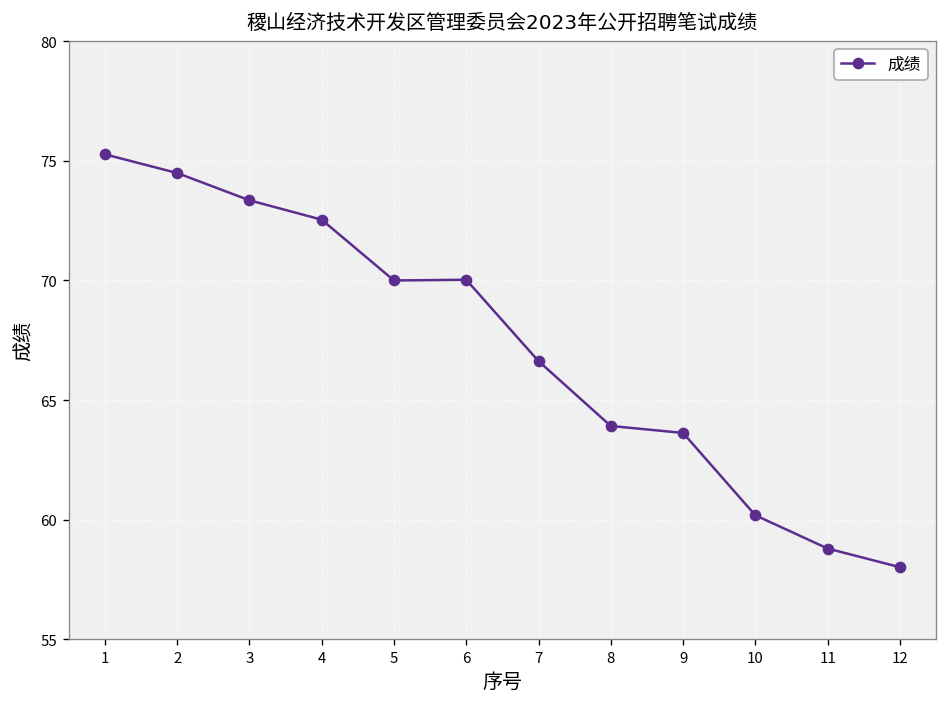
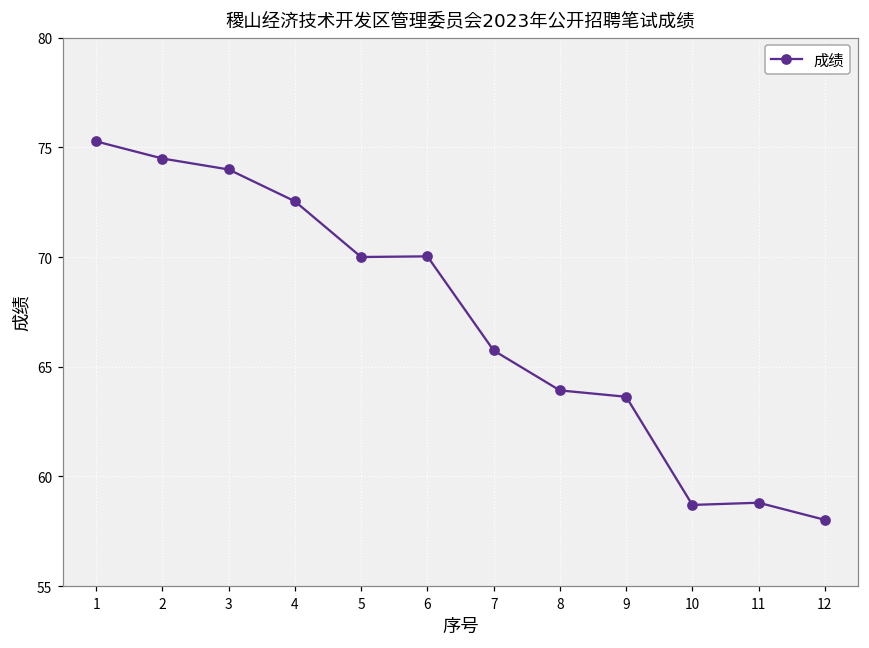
3: 73.4 -> 74.0
7: 66.6 -> 65.7
10: 60.2 -> 58.7
